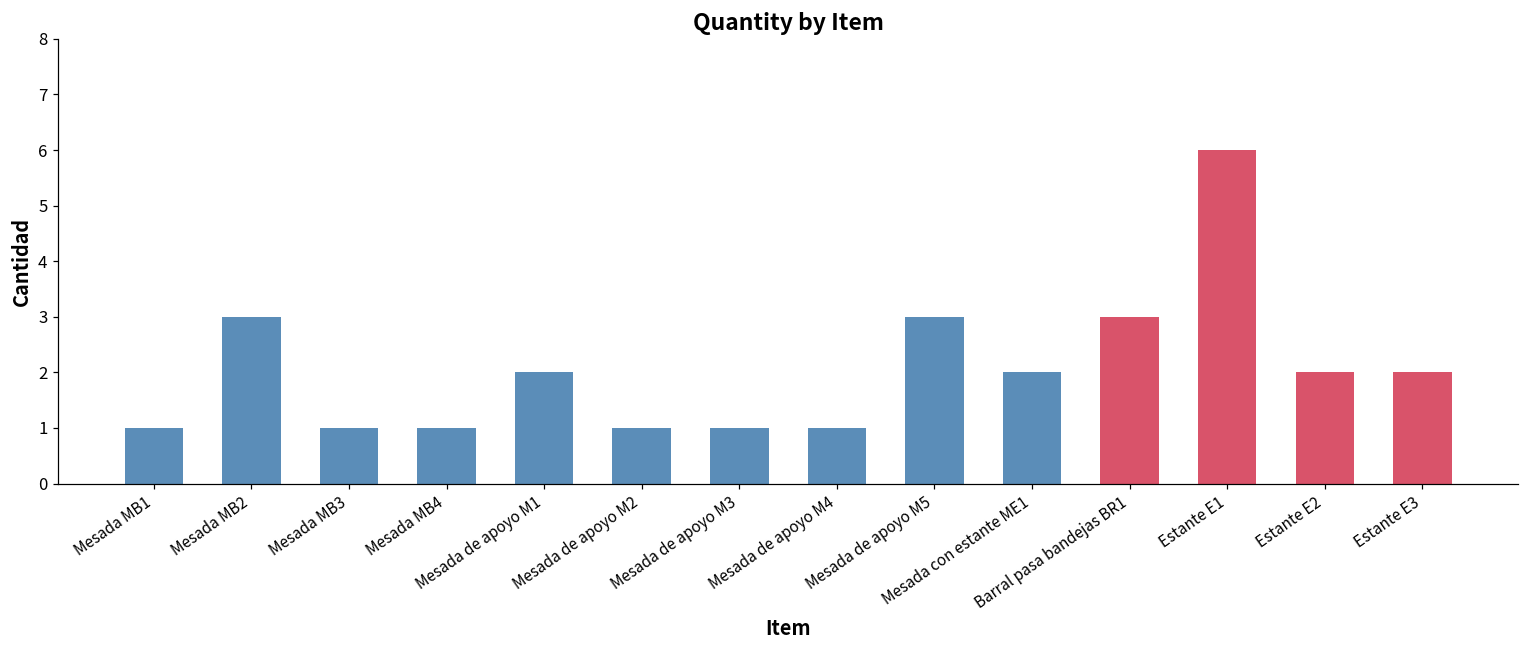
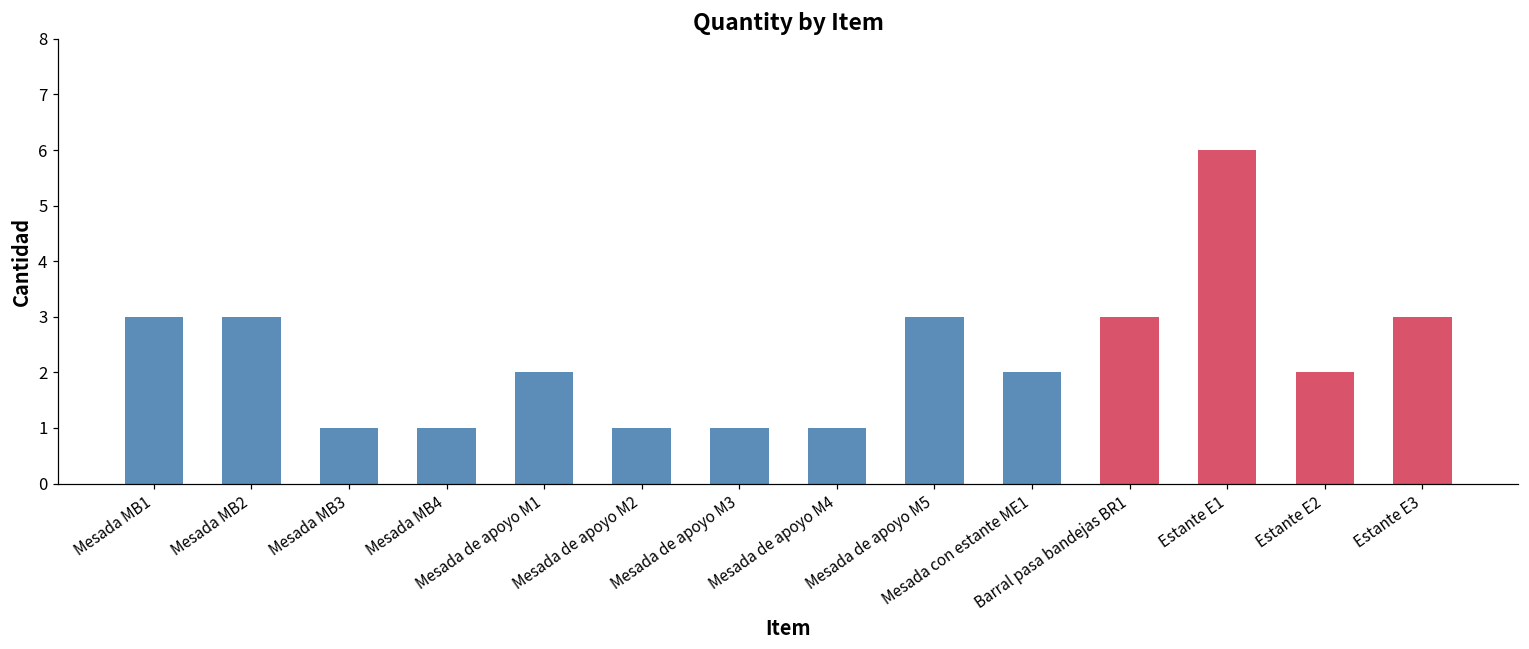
Mesada MB1: 1 -> 3
Estante E3: 2 -> 3
